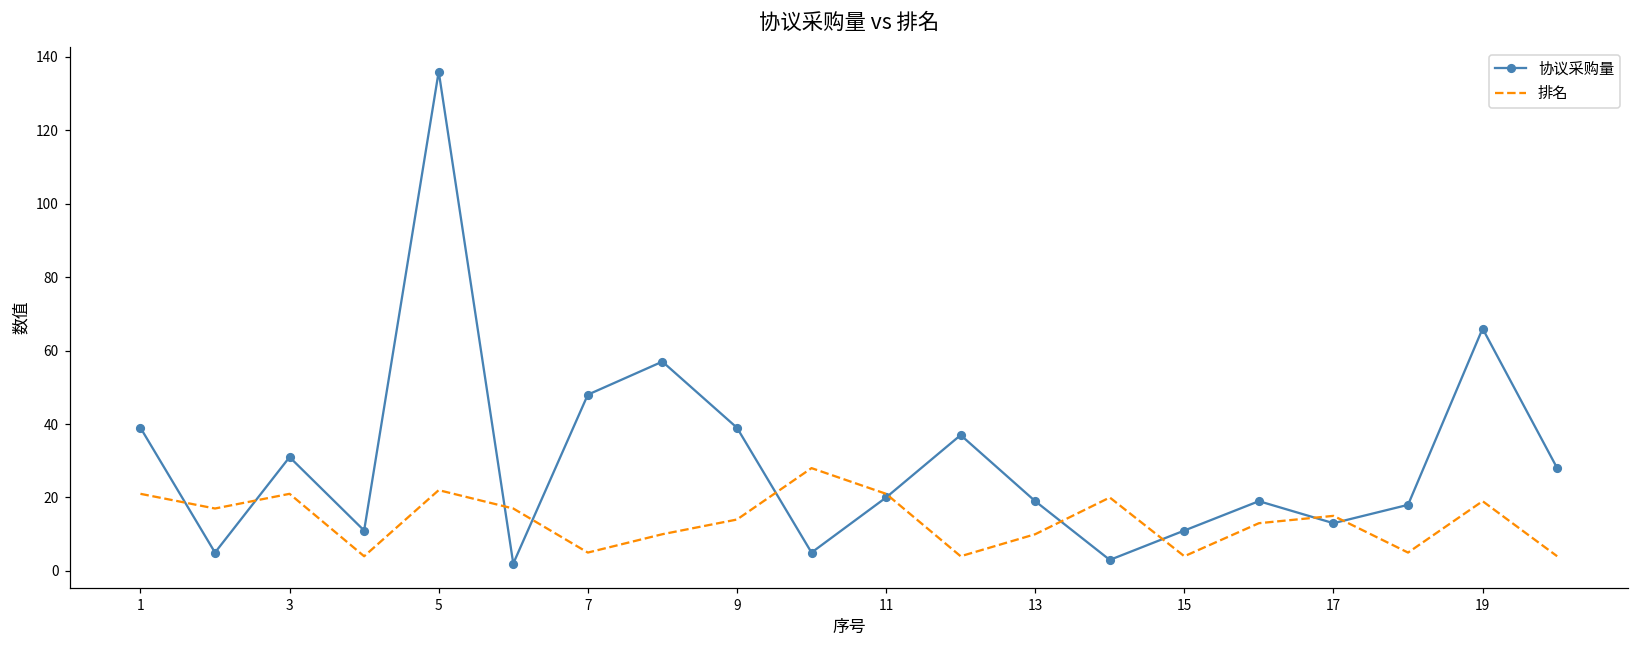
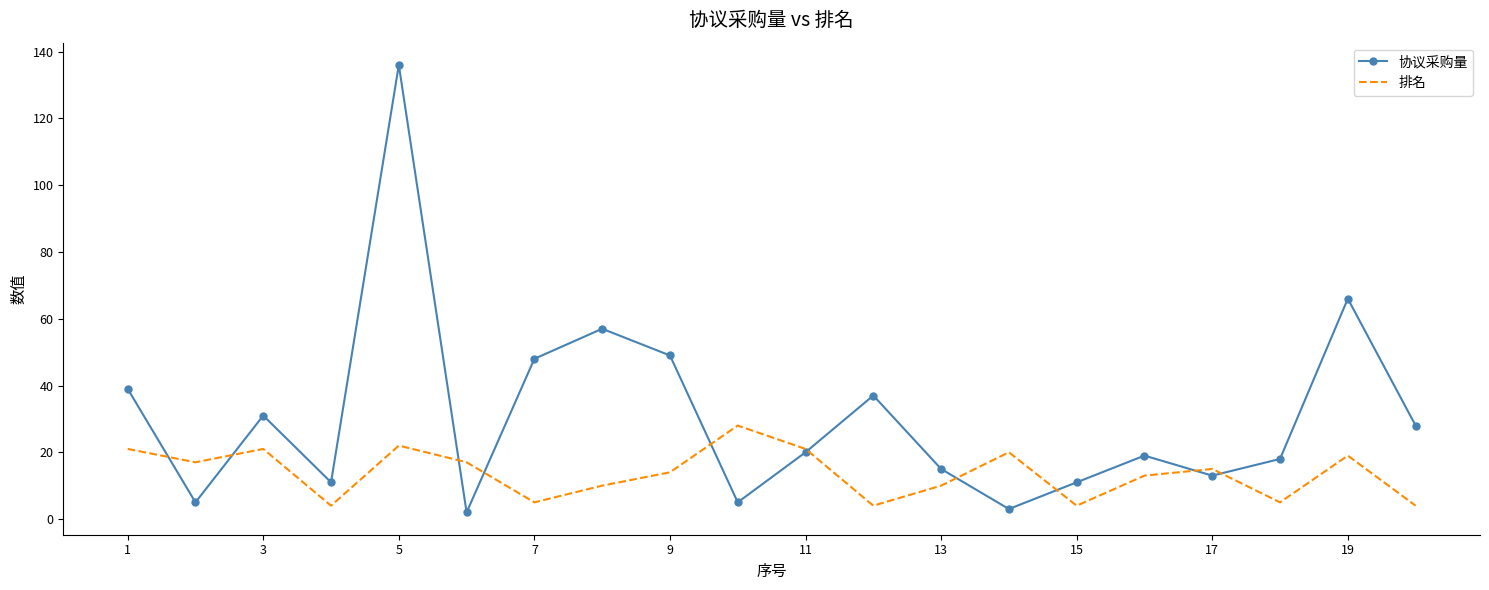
协议采购量, 9: 39 -> 49
协议采购量, 13: 19 -> 15
